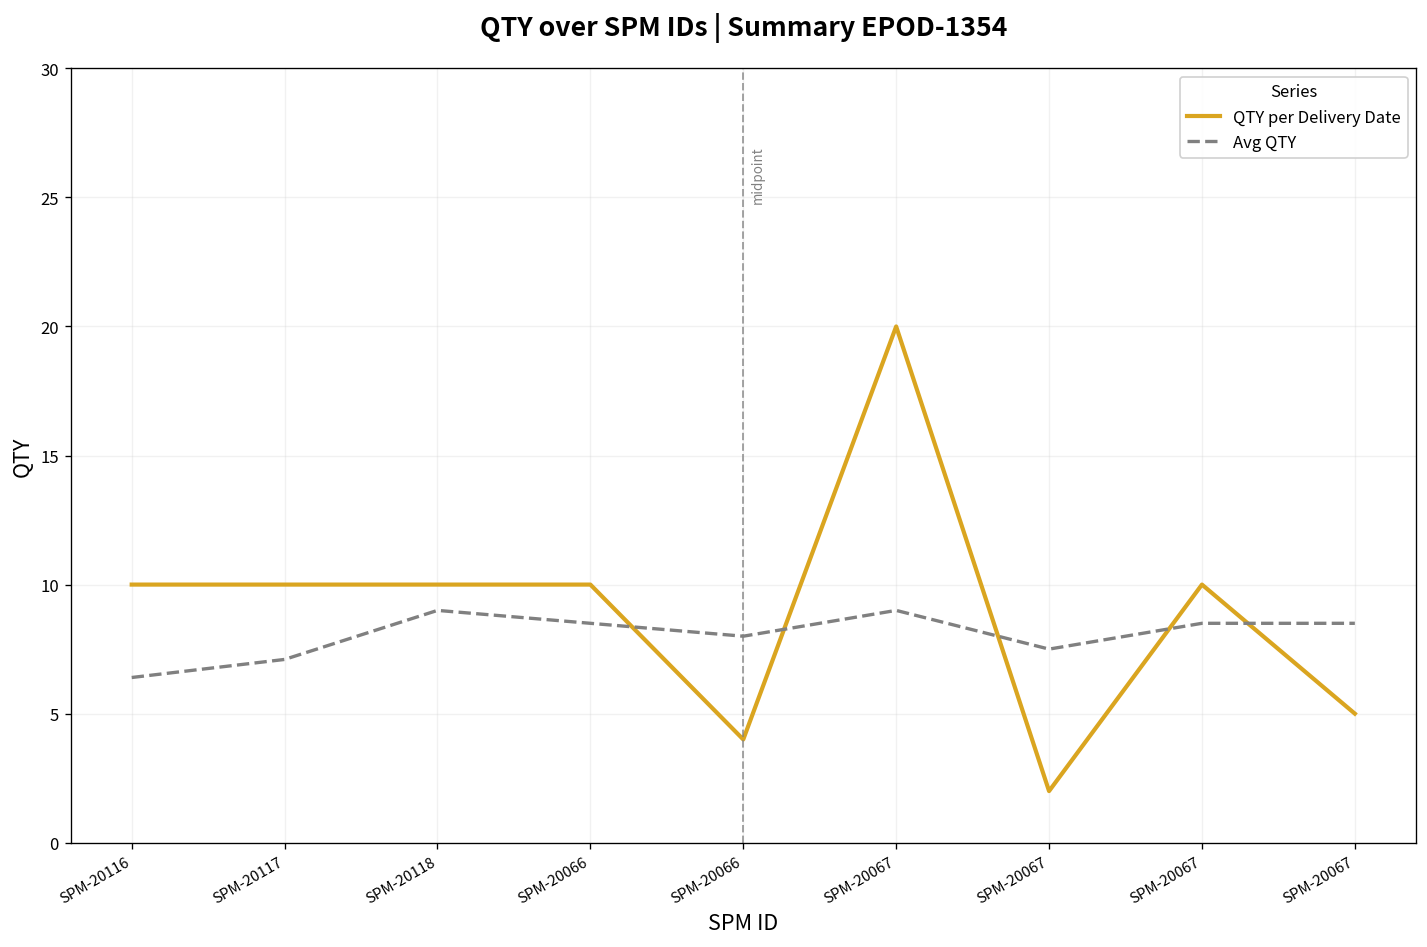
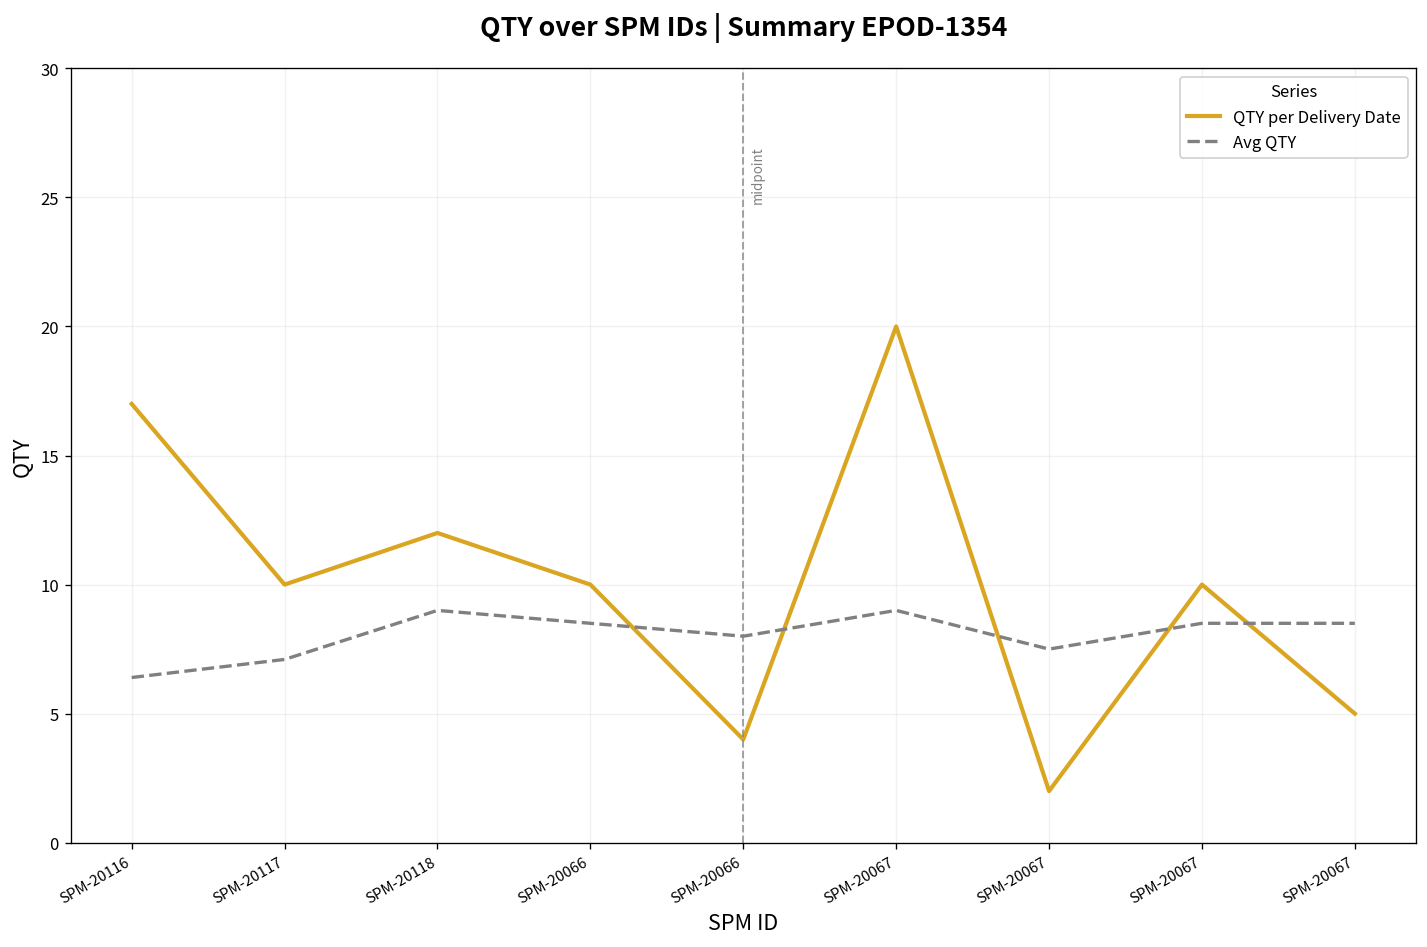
QTY per Delivery Date, SPM-20116: 10 -> 17
QTY per Delivery Date, SPM-20118: 10 -> 12
